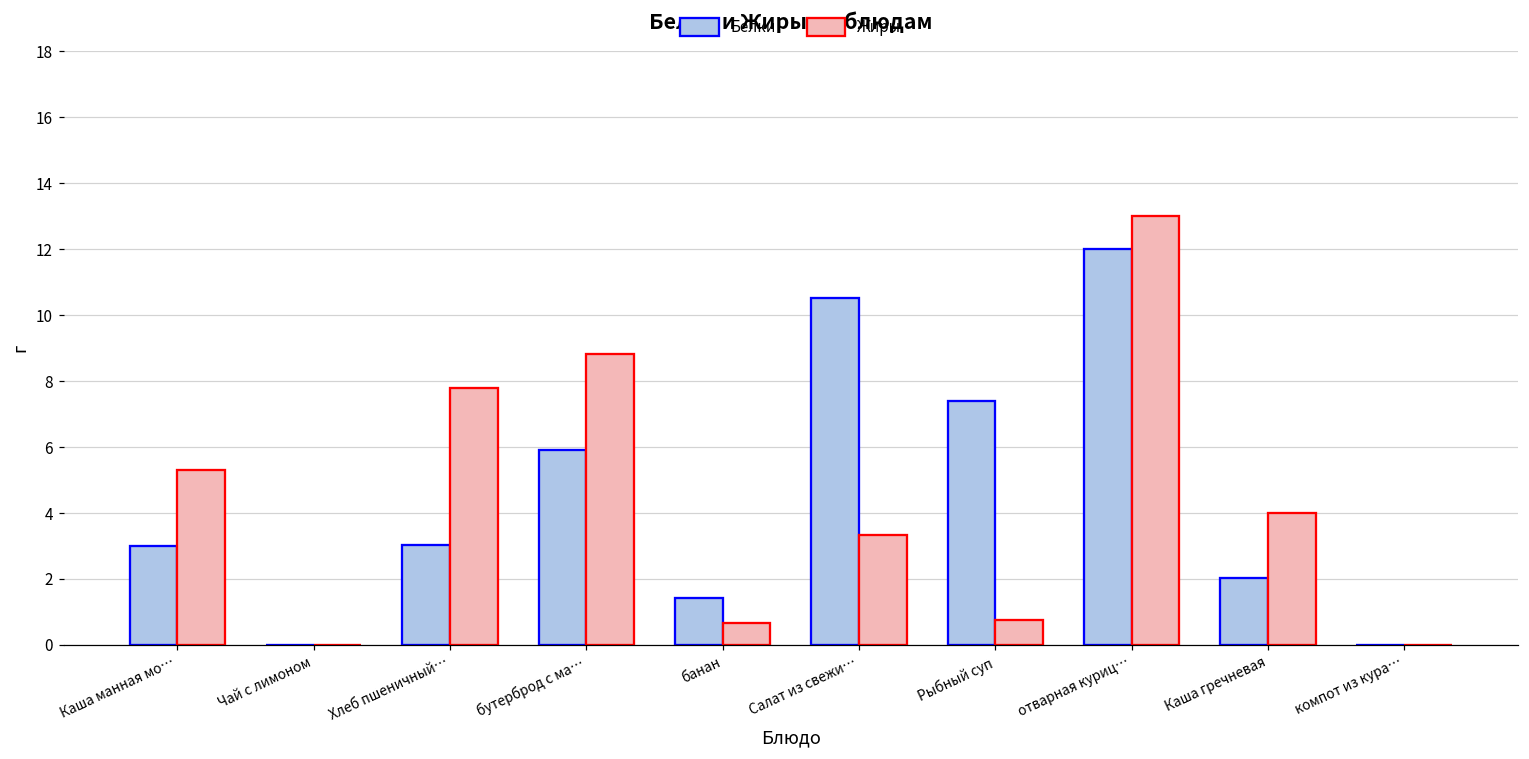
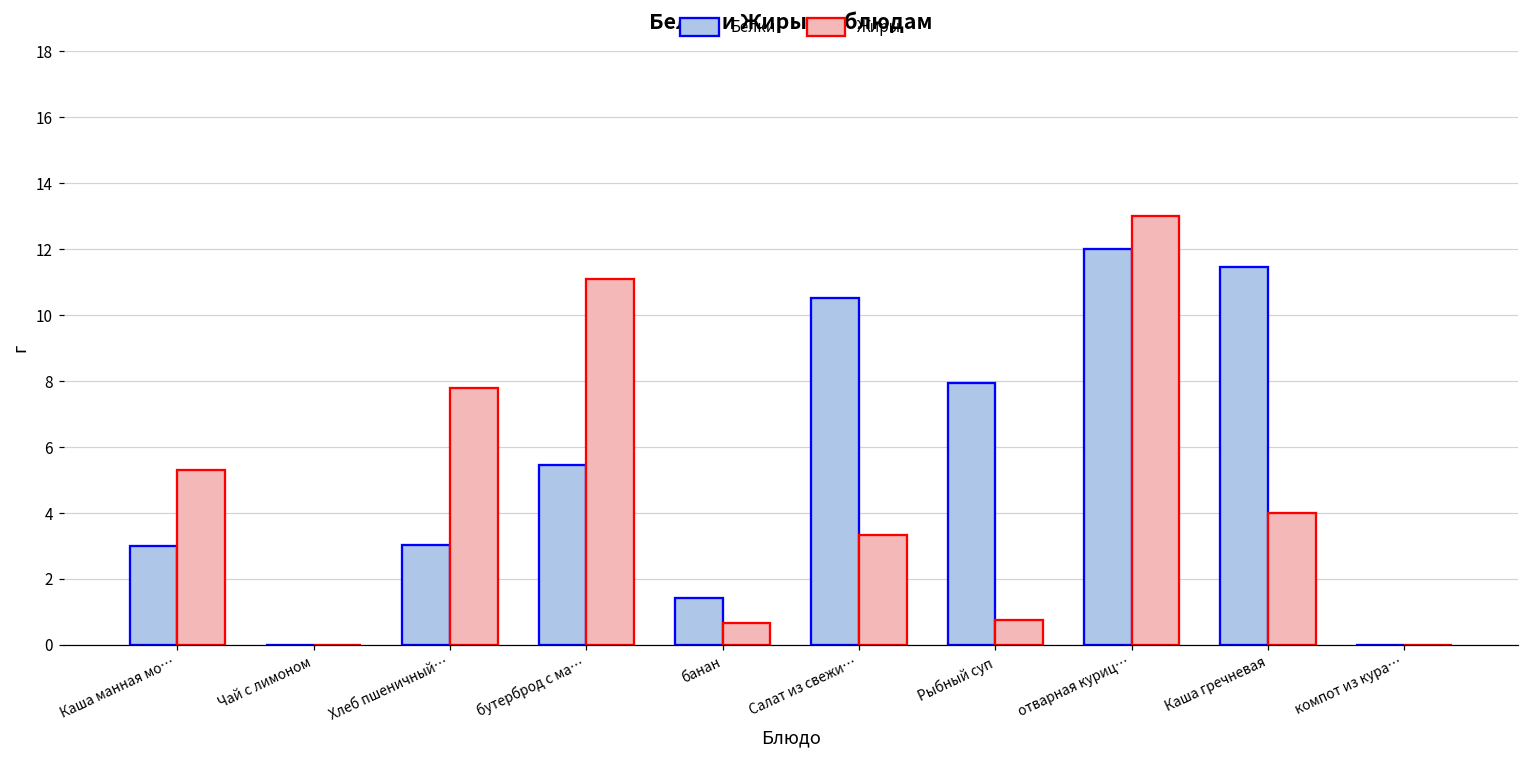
Белки, бутерброд с ма…: 5.9 -> 5.4
Жиры, бутерброд с ма…: 8.8 -> 11.1
Белки, Рыбный суп: 7.4 -> 8.0
Белки, Каша гречневая: 2.0 -> 11.5
